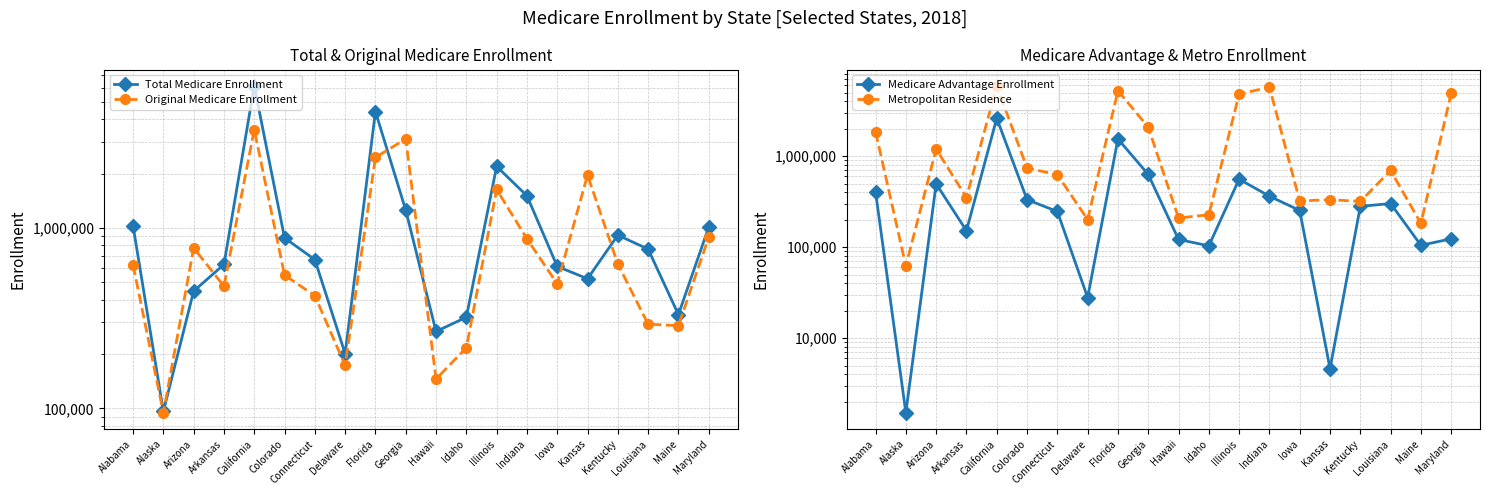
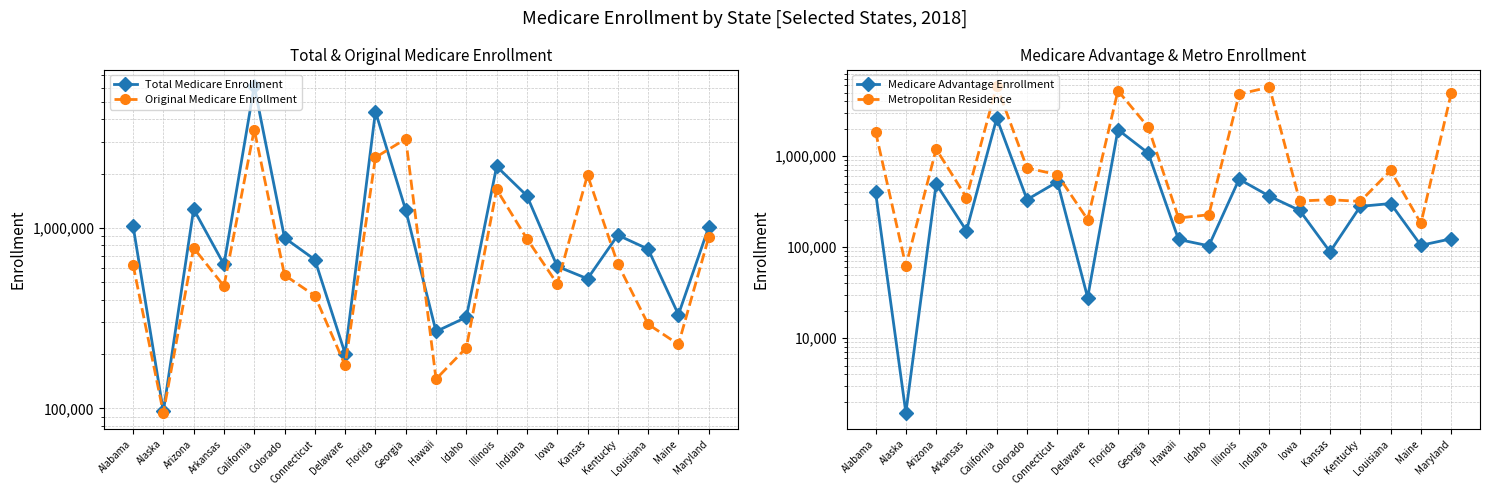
Total & Original Medicare Enrollment, Total Medicare Enrollment, Arizona: 450,000 -> 1,300,000
Total & Original Medicare Enrollment, Original Medicare Enrollment, Maine: 290,000 -> 230,000
Medicare Advantage & Metro Enrollment, Medicare Advantage Enrollment, Connecticut: 250,000 -> 500,000
Medicare Advantage & Metro Enrollment, Medicare Advantage Enrollment, Florida: 1,500,000 -> 2,000,000
Medicare Advantage & Metro Enrollment, Medicare Advantage Enrollment, Georgia: 600,000 -> 1,100,000
Medicare Advantage & Metro Enrollment, Medicare Advantage Enrollment, Kansas: 5,000 -> 90,000
